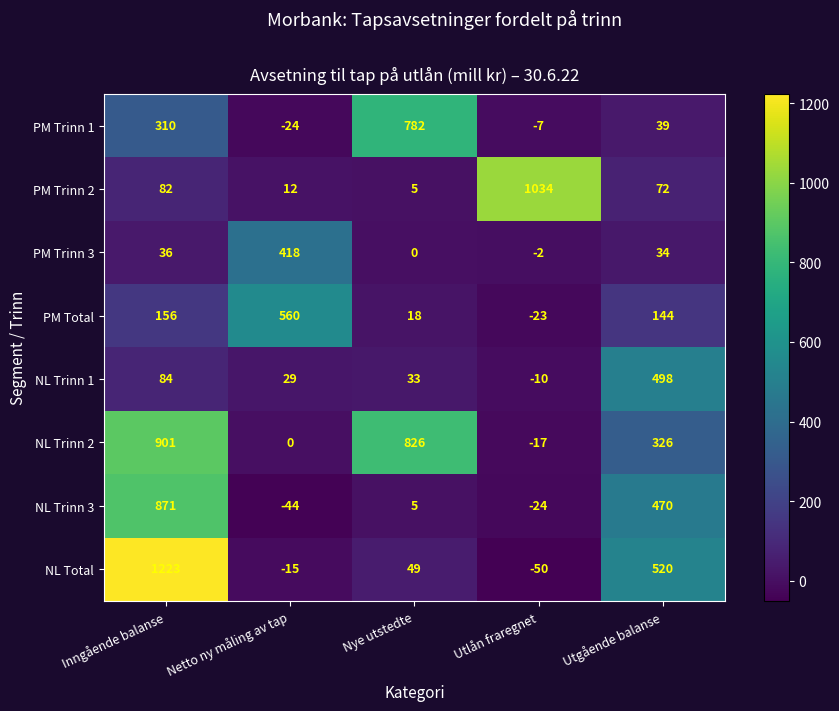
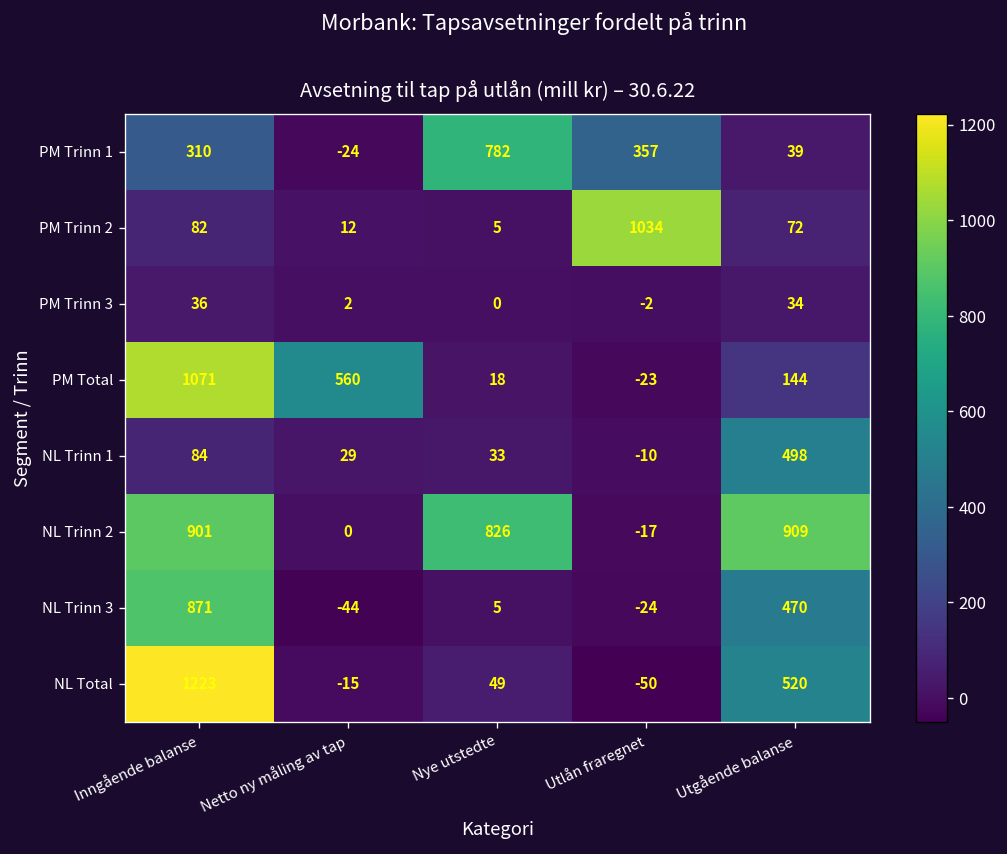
PM Trinn 1, Utlån fraregnet: -7 -> 357
PM Trinn 3, Netto ny måling av tap: 418 -> 2
PM Total, Inngående balanse: 156 -> 1071
NL Trinn 2, Utgående balanse: 326 -> 909
